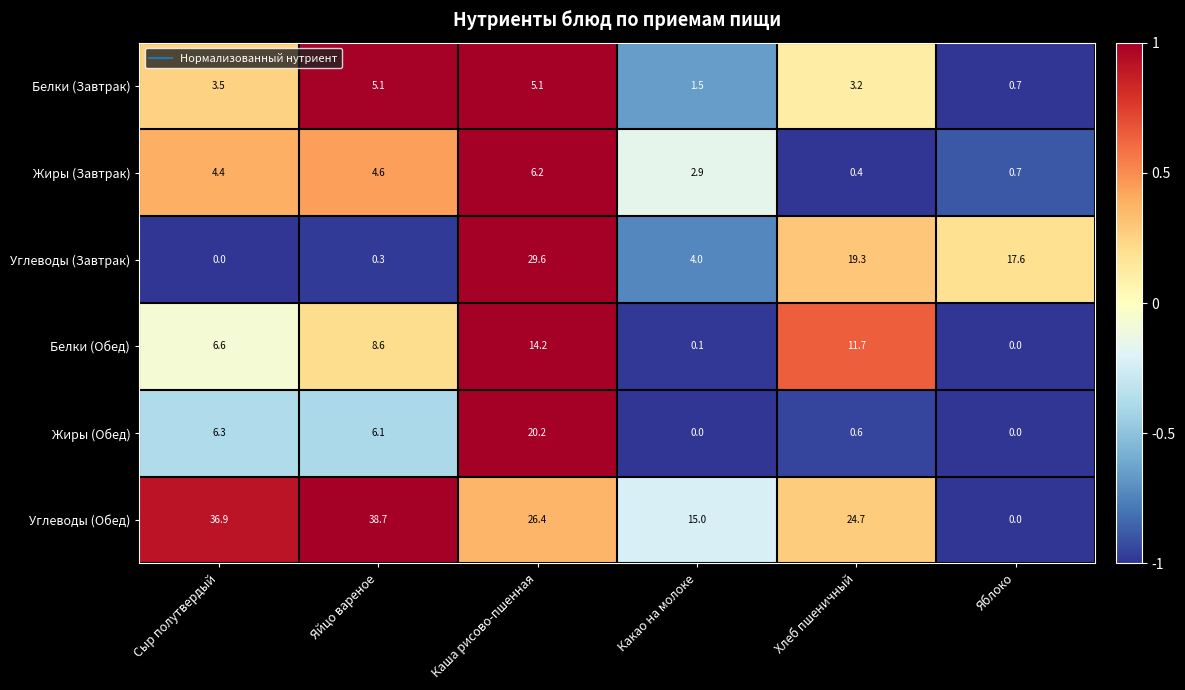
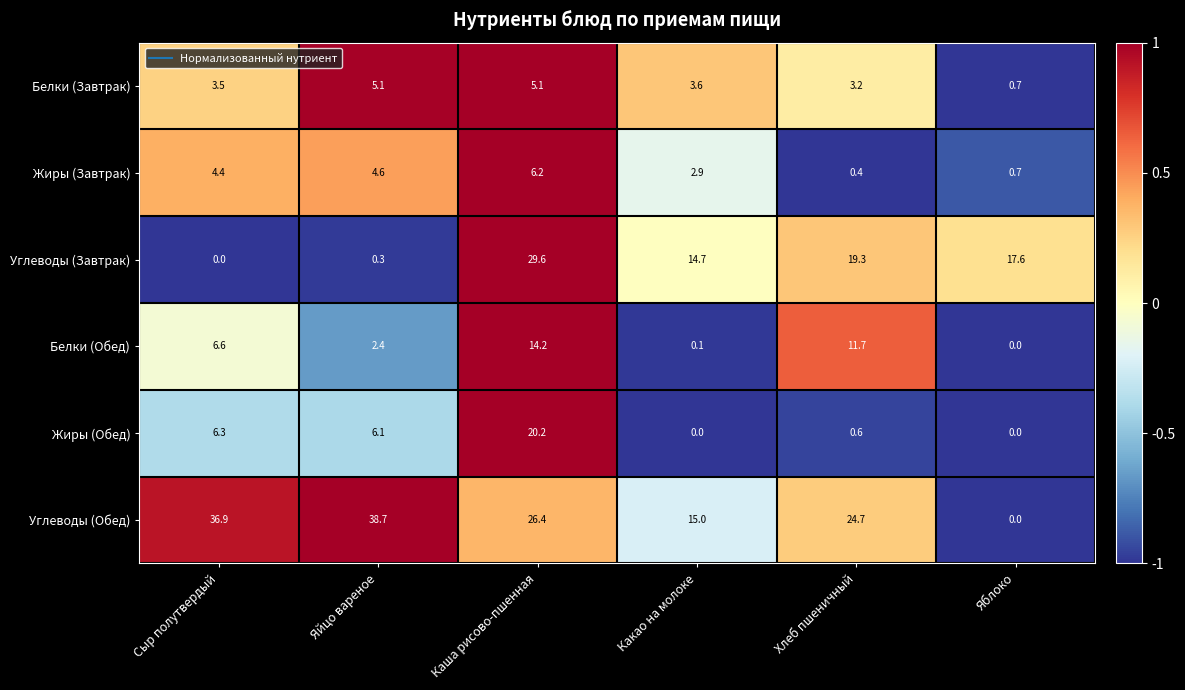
Белки (Завтрак), Какао на молоке: 1.5 -> 3.6
Углеводы (Завтрак), Какао на молоке: 4.0 -> 14.7
Белки (Обед), Яйцо вареное: 8.6 -> 2.4
